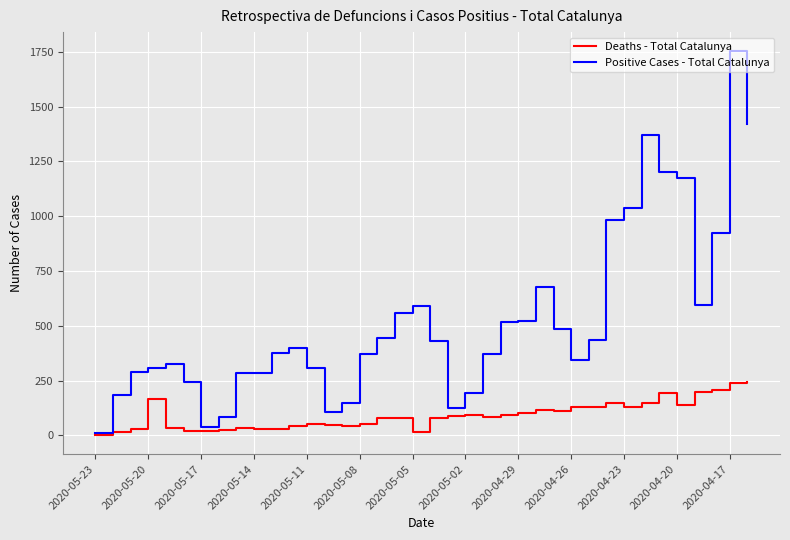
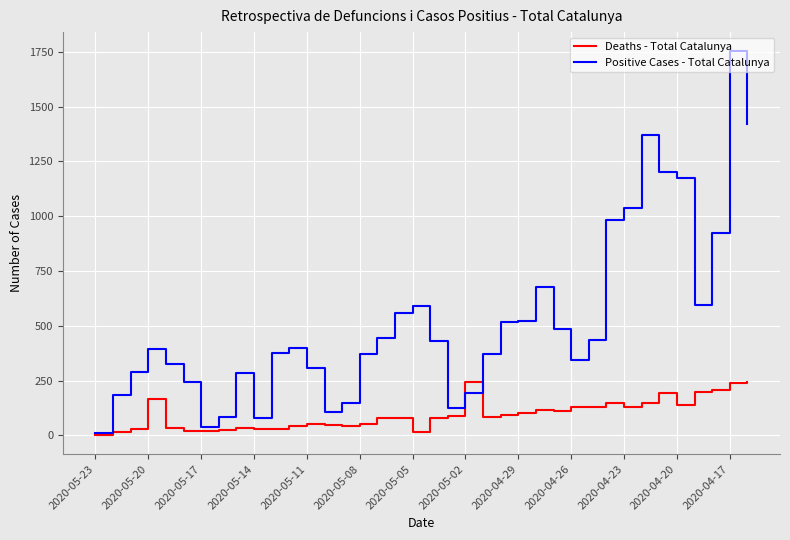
Positive Cases - Total Catalunya, 2020-05-20: 310 -> 390
Positive Cases - Total Catalunya, 2020-05-14: 280 -> 80
Deaths - Total Catalunya, 2020-05-02: 90 -> 240
